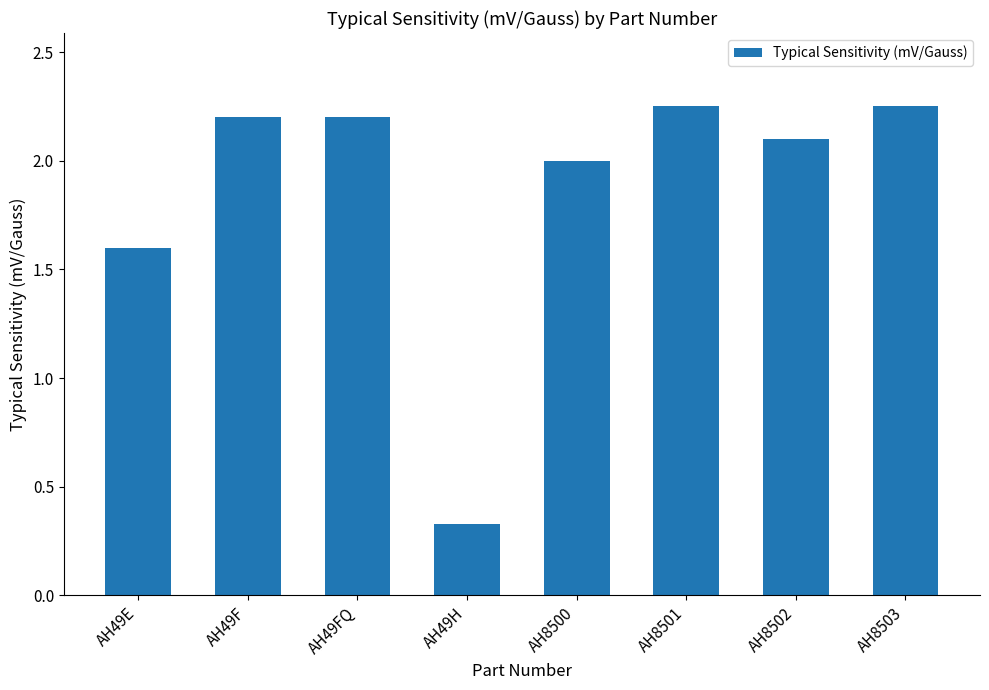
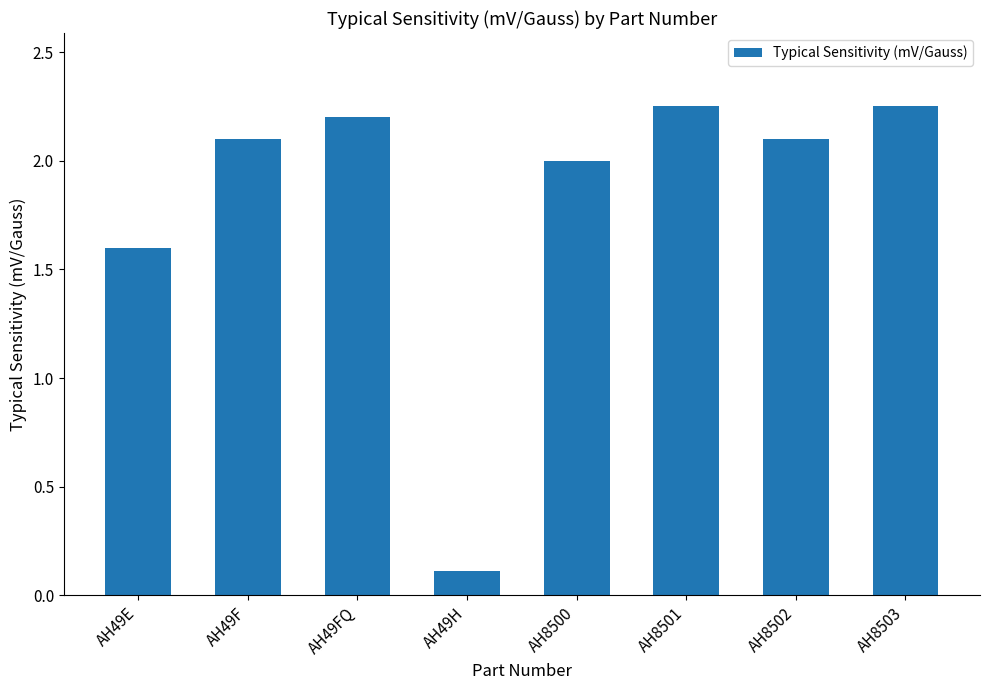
AH49F: 2.2 -> 2.1
AH49H: 0.33 -> 0.11
